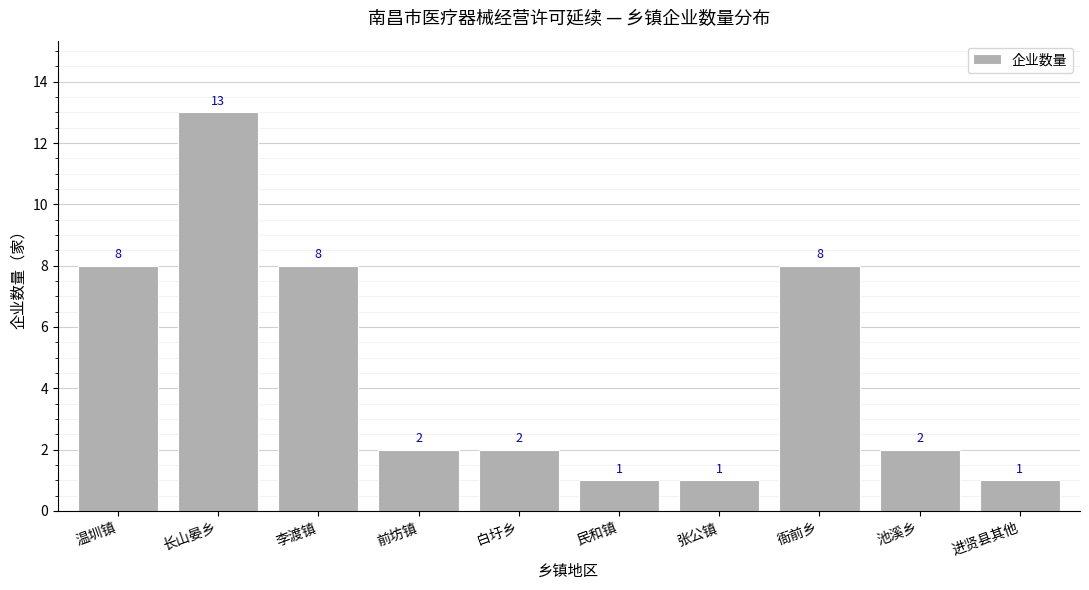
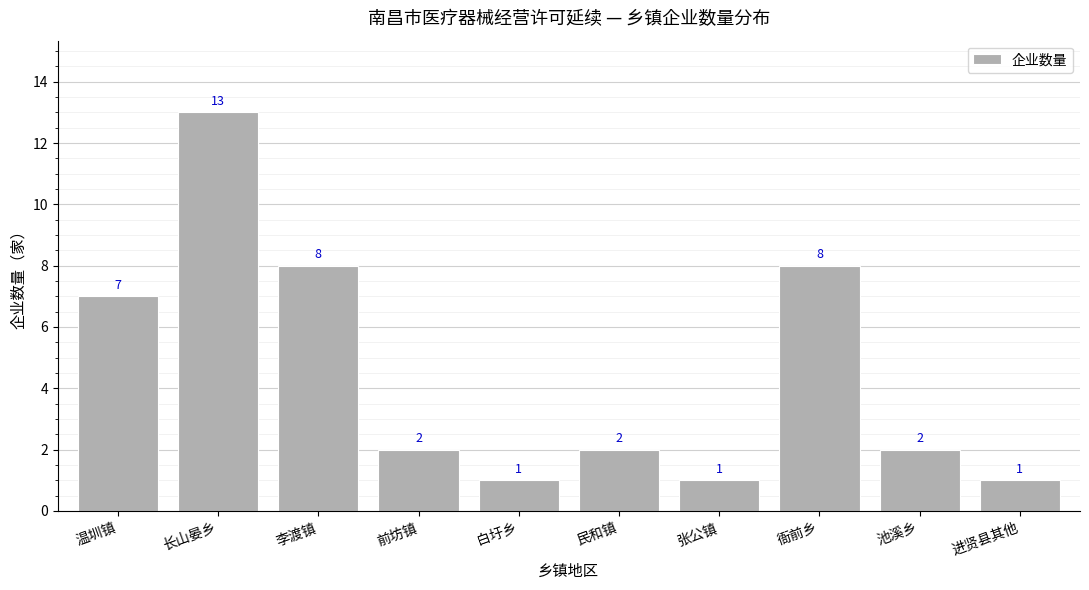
温圳镇: 8 -> 7
白圩乡: 2 -> 1
民和镇: 1 -> 2
